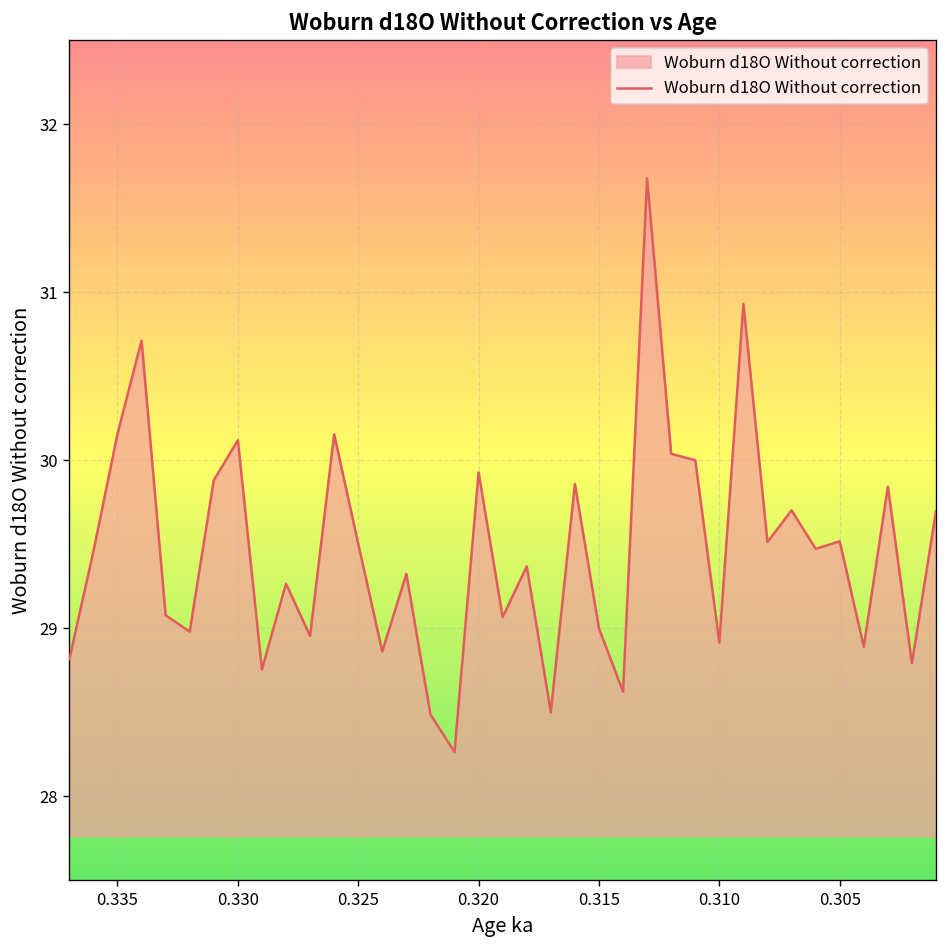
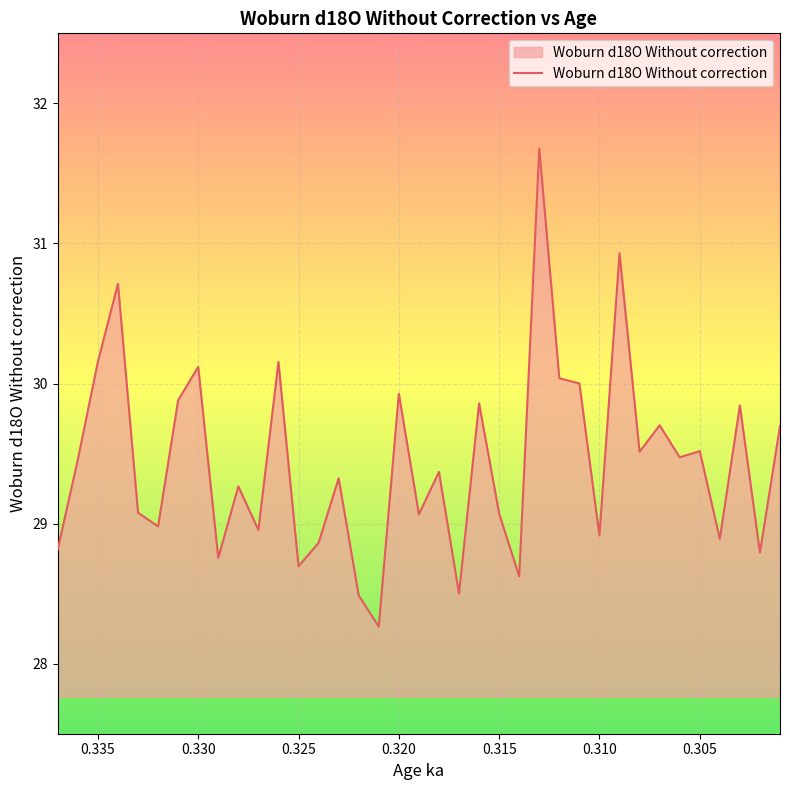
0.325: 29.50 -> 28.70
0.315: 29.00 -> 29.07
